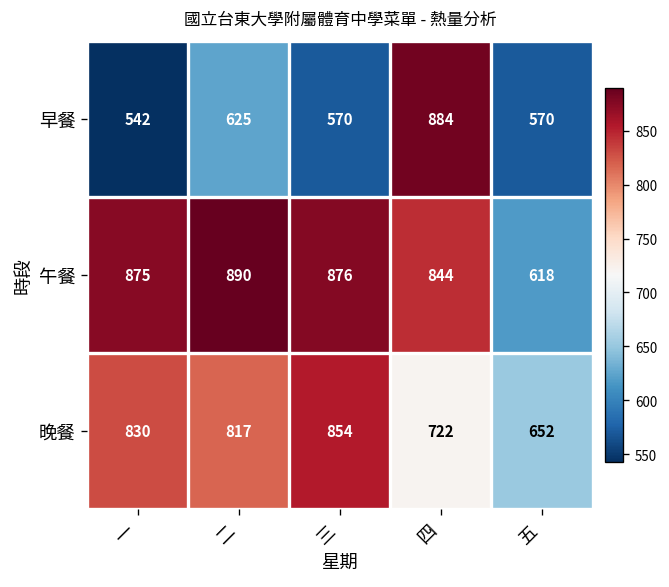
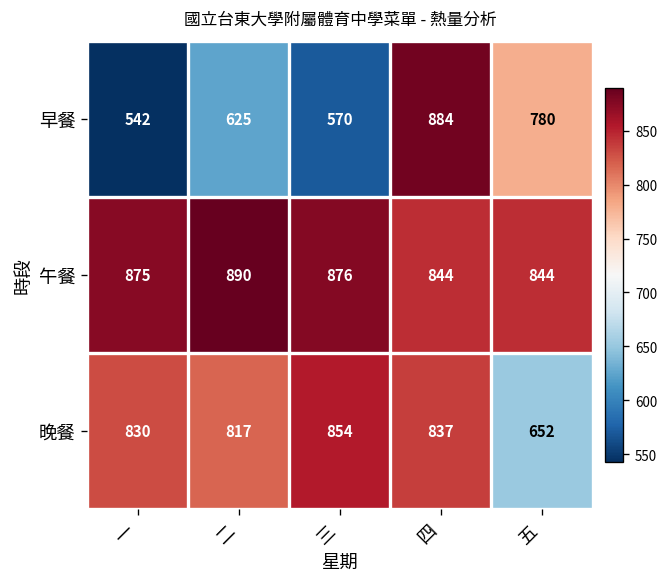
早餐, 五: 570 -> 780
午餐, 五: 618 -> 844
晚餐, 四: 722 -> 837
